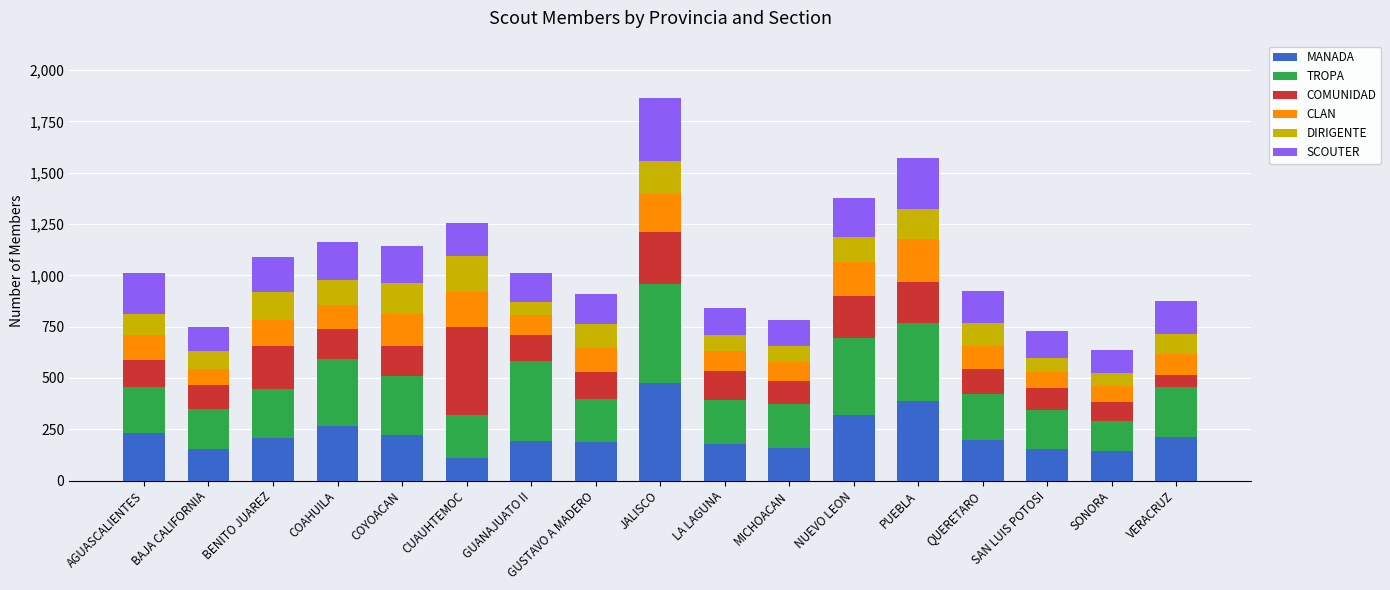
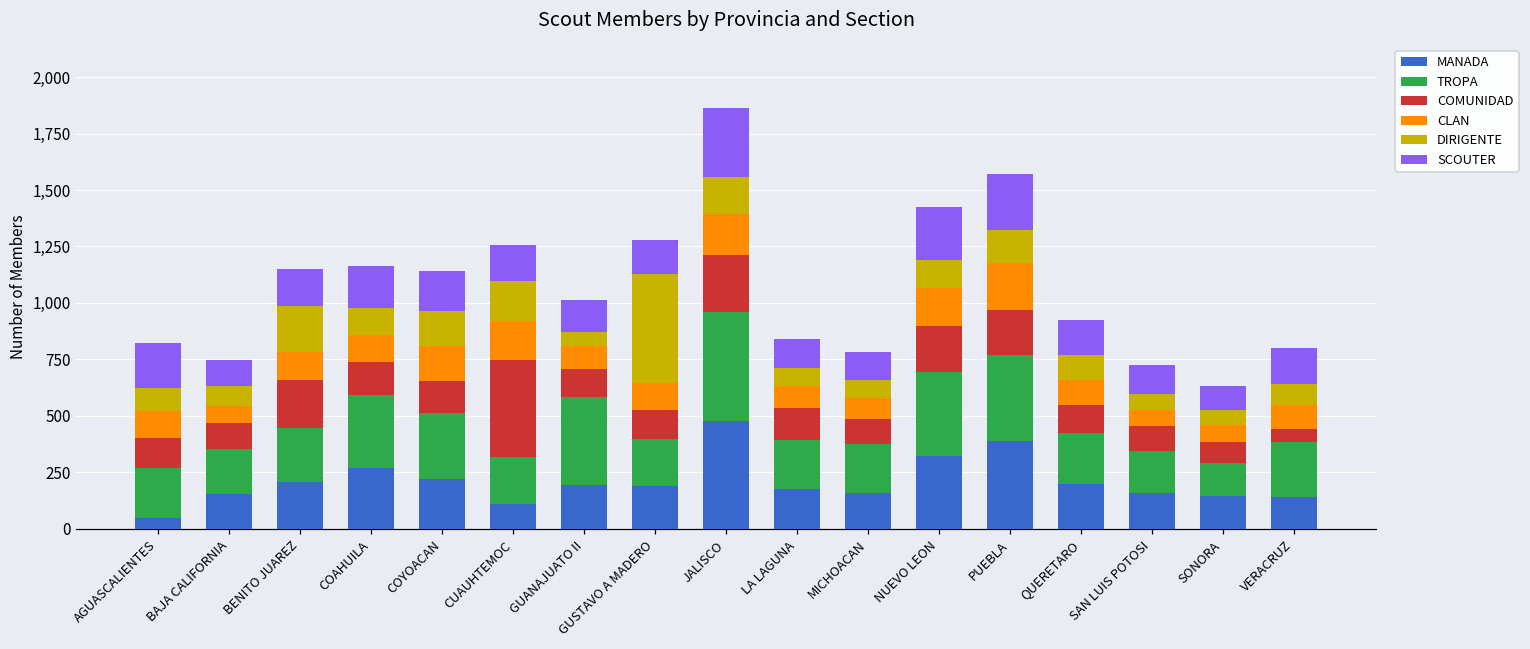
MANADA, AGUASCALIENTES: 230 -> 50
DIRIGENTE, BENITO JUAREZ: 140 -> 200
DIRIGENTE, GUSTAVO A MADERO: 120 -> 480
SCOUTER, NUEVO LEON: 190 -> 240
MANADA, VERACRUZ: 210 -> 140
